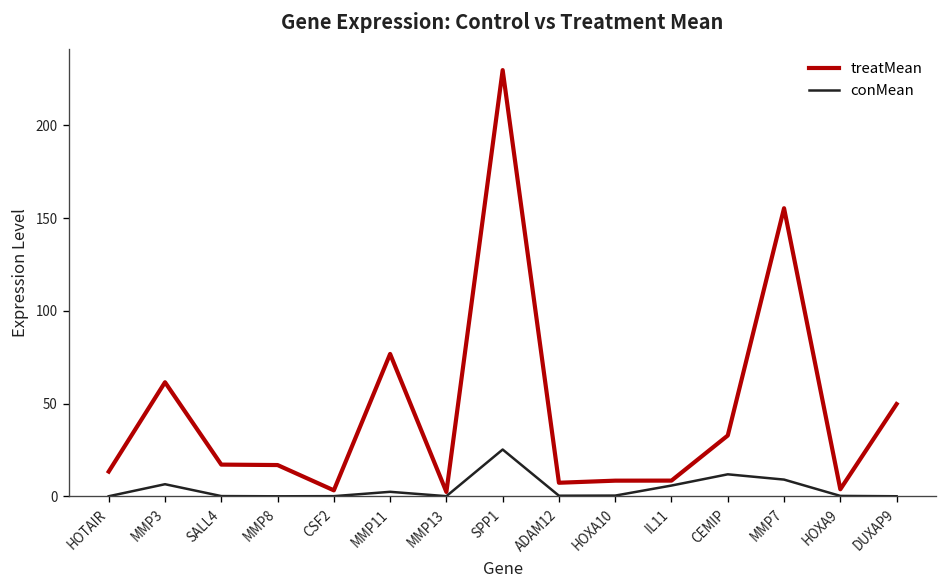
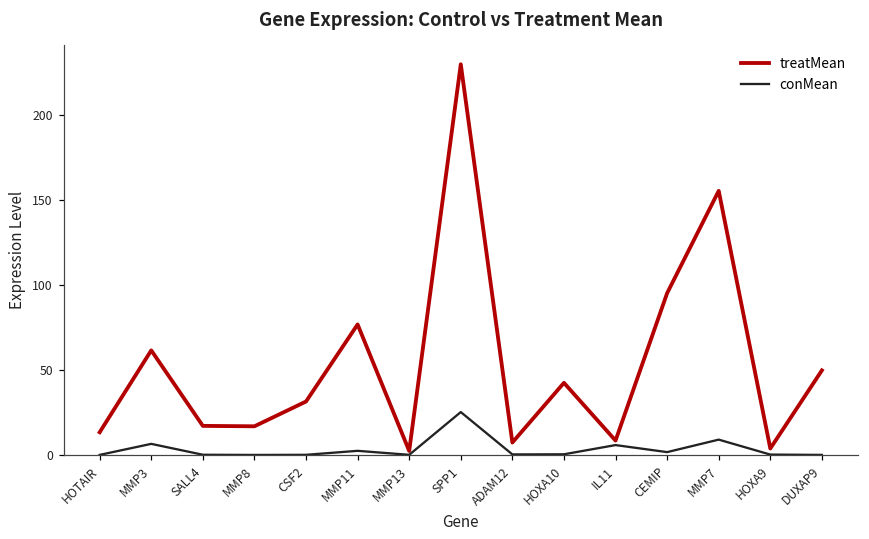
treatMean, CSF2: 3 -> 31
treatMean, HOXA10: 8 -> 42
treatMean, CEMIP: 33 -> 95
conMean, CEMIP: 12 -> 2
